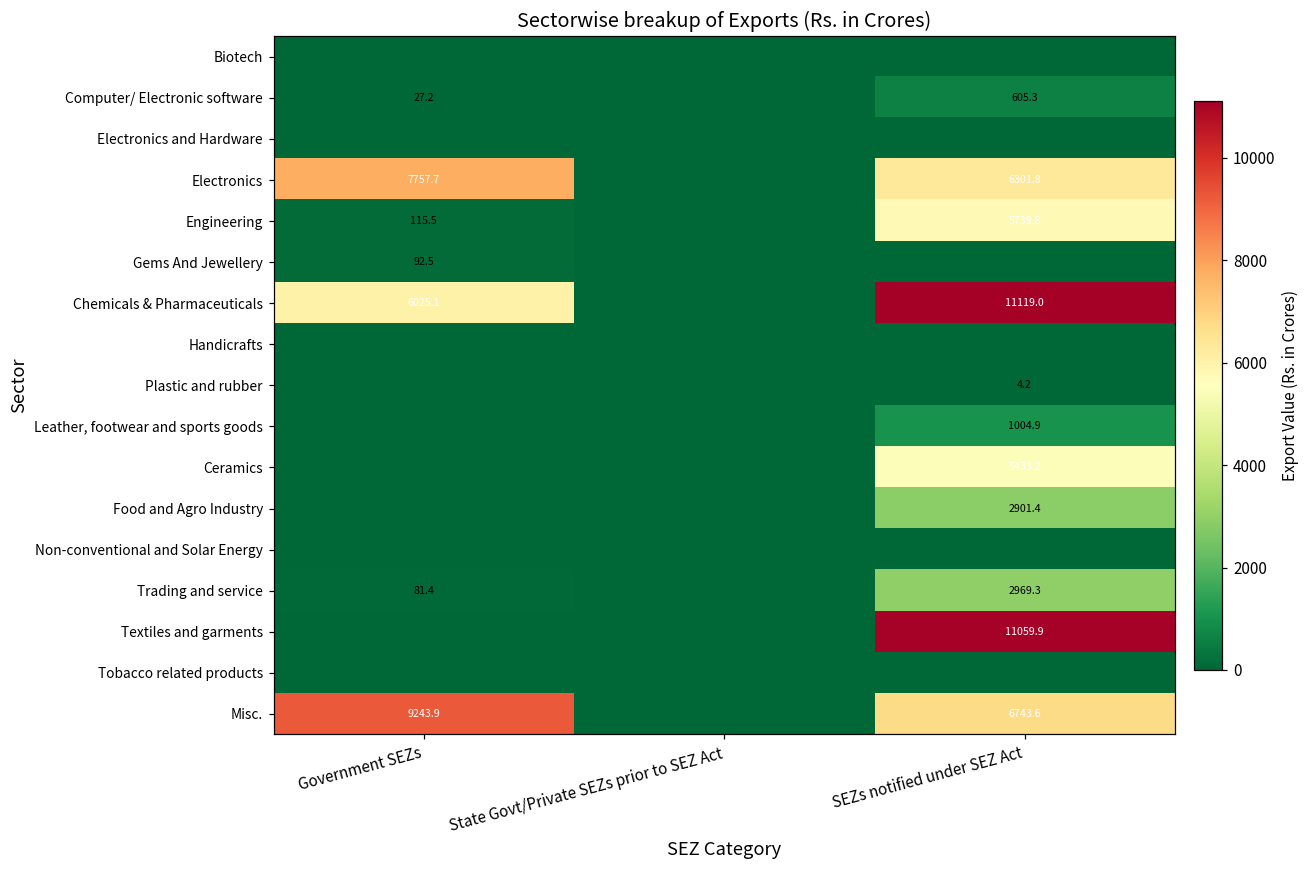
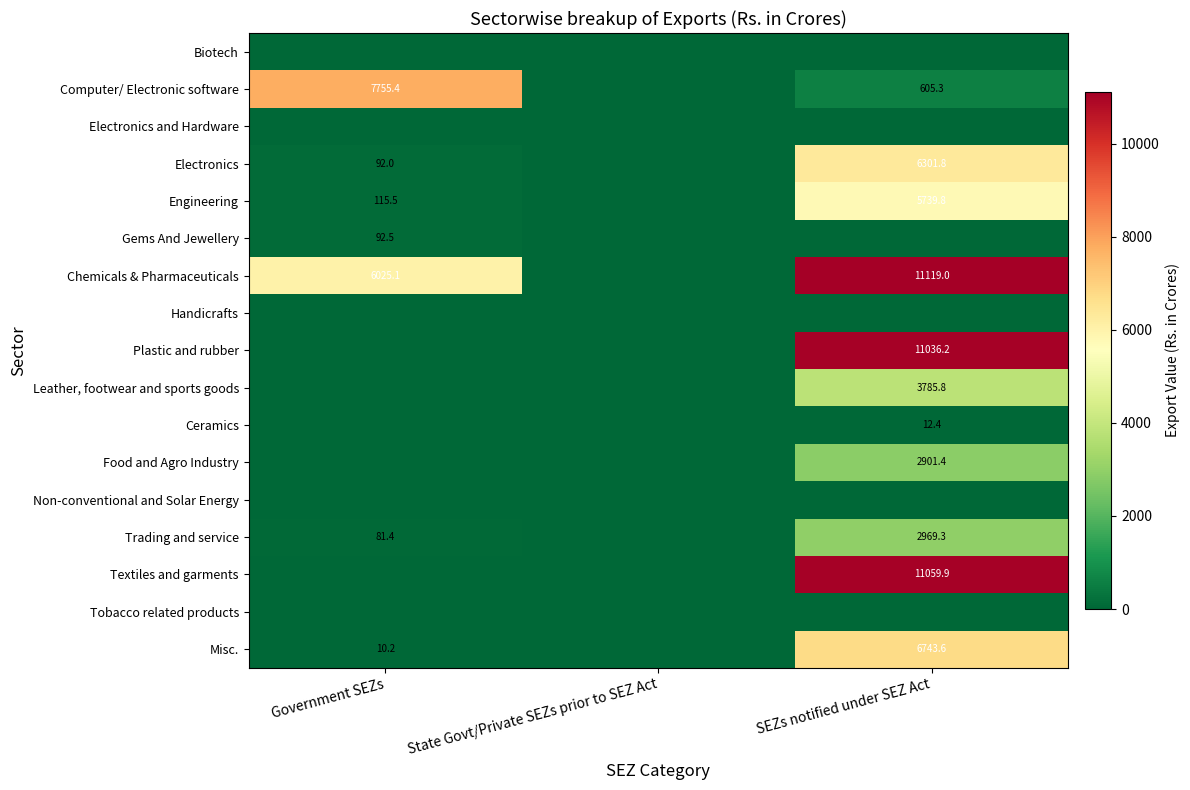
Computer/ Electronic software, Government SEZs: 27.2 -> 7755.4
Electronics, Government SEZs: 7757.7 -> 92.0
Plastic and rubber, SEZs notified under SEZ Act: 4.2 -> 11036.2
Leather, footwear and sports goods, SEZs notified under SEZ Act: 1004.9 -> 3785.8
Ceramics, SEZs notified under SEZ Act: 5433.2 -> 12.4
Misc., Government SEZs: 9243.9 -> 10.2
